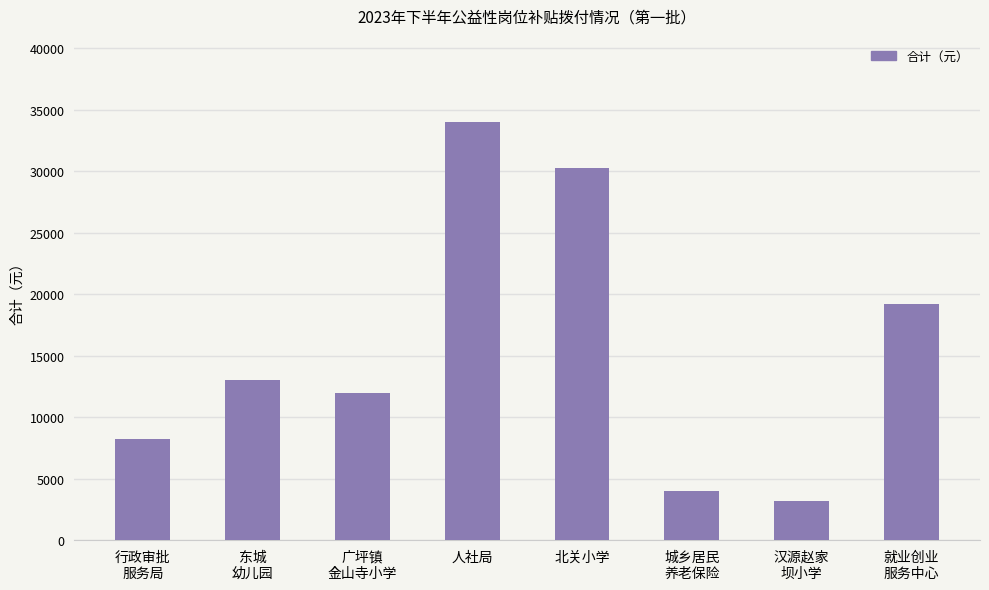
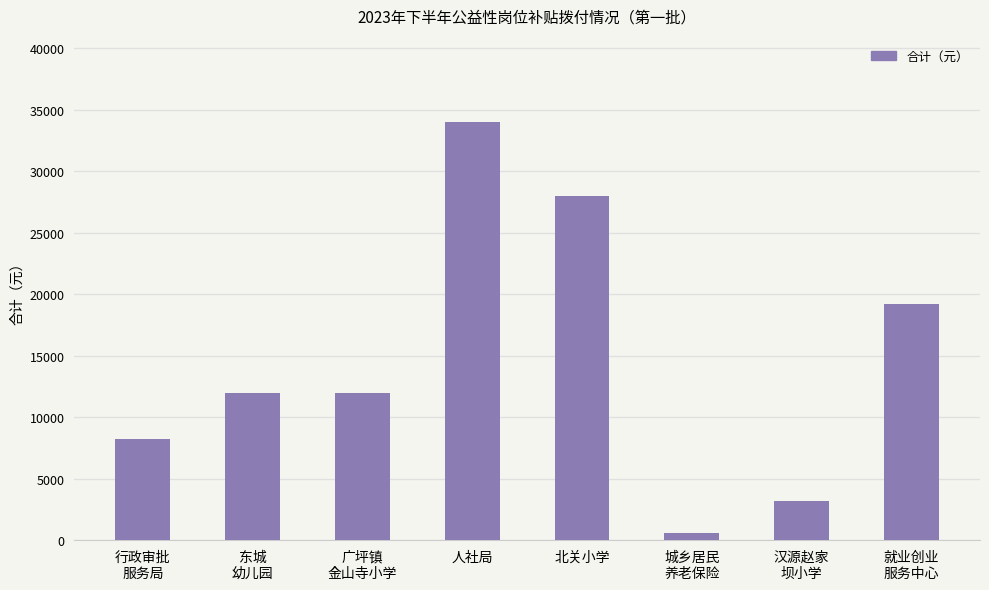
东城 幼儿园: 13000 -> 12000
北关小学: 30300 -> 28000
城乡居民 养老保险: 4000 -> 600
